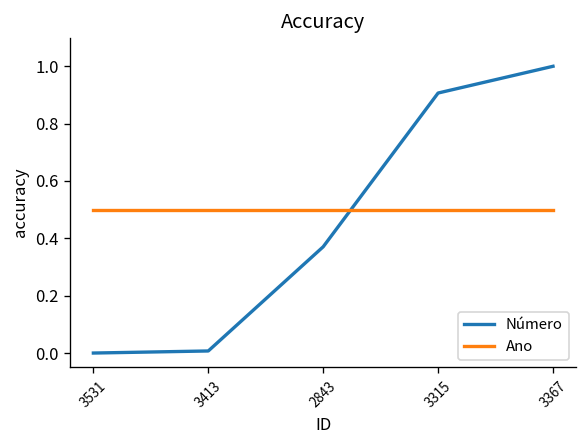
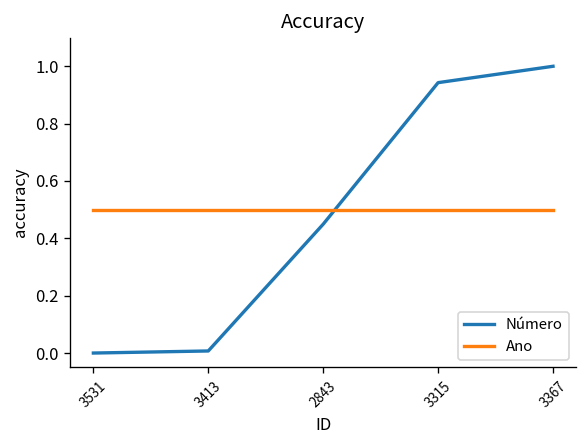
Número, 2843: 0.37 -> 0.45
Número, 3315: 0.91 -> 0.94
